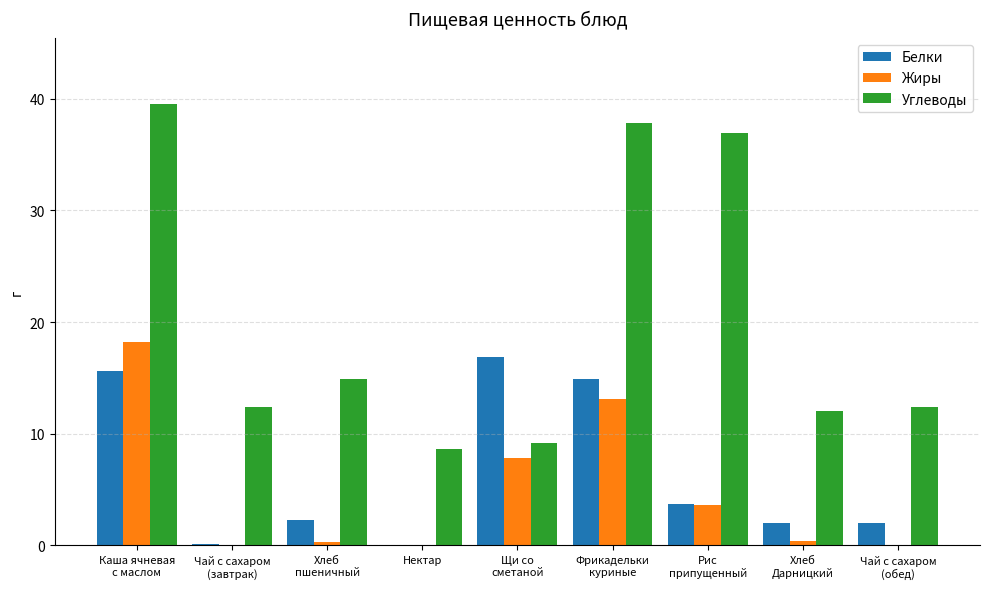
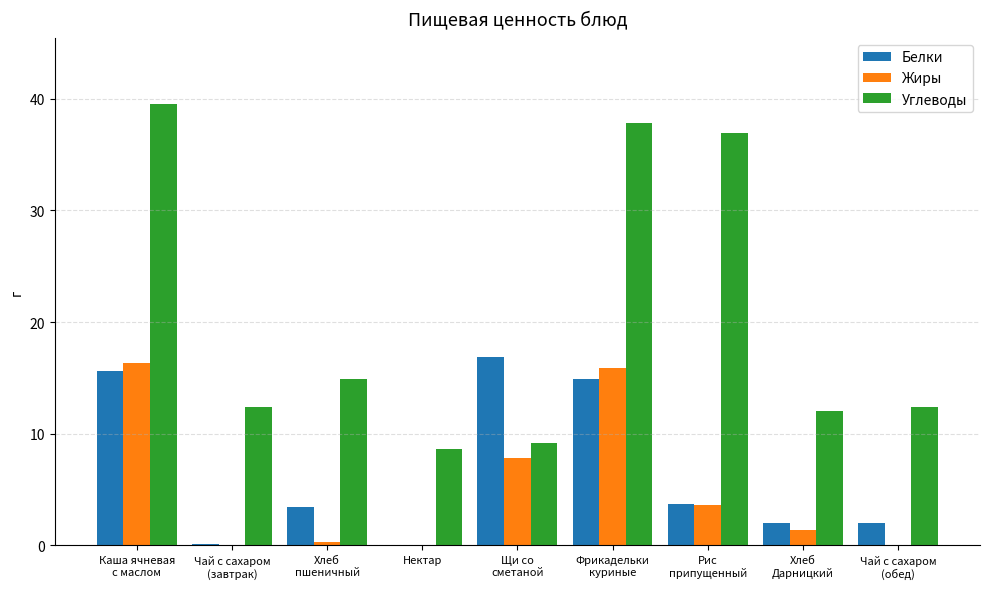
Жиры, Каша ячневая с маслом: 18.2 -> 16.3
Белки, Хлеб пшеничный: 2.3 -> 3.4
Жиры, Фрикадельки куриные: 13.1 -> 15.9
Жиры, Хлеб Дарницкий: 0.4 -> 1.4
